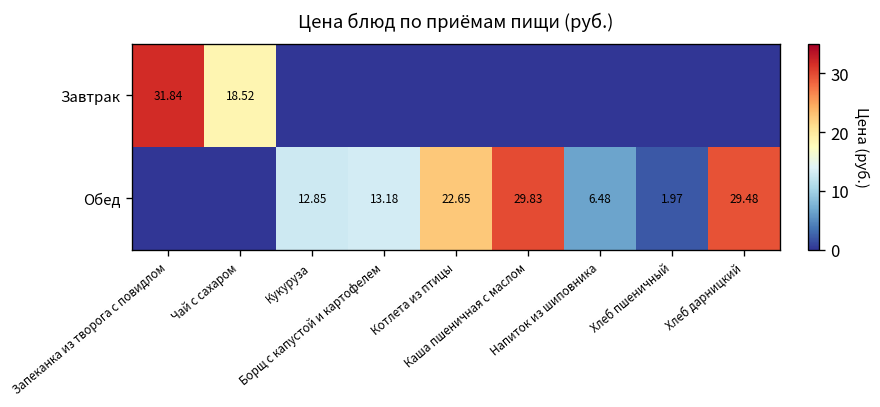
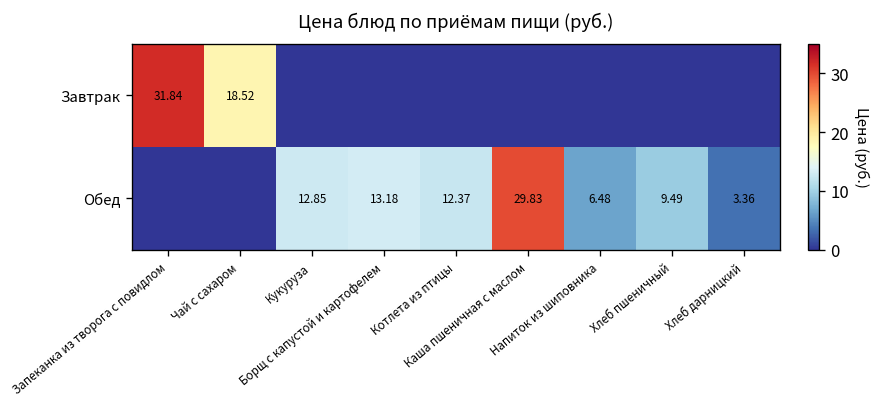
Обед, Котлета из птицы: 22.65 -> 12.37
Обед, Хлеб пшеничный: 1.97 -> 9.49
Обед, Хлеб дарницкий: 29.48 -> 3.36
